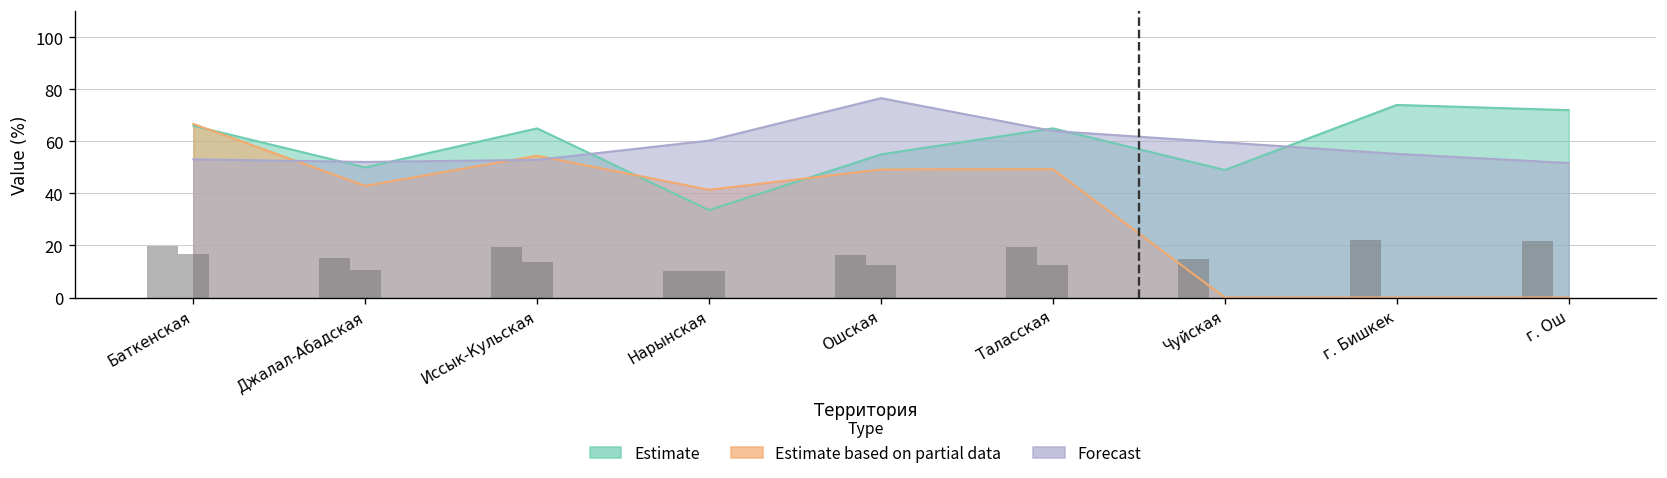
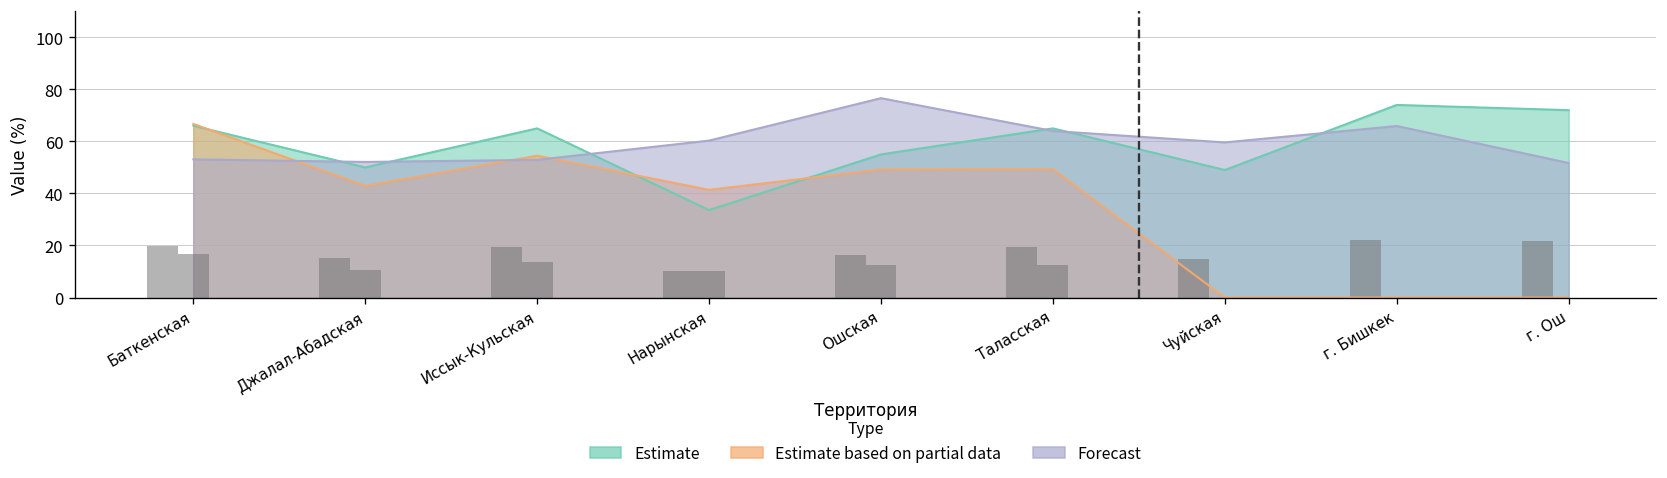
Forecast, г. Бишкек: 55 -> 66
